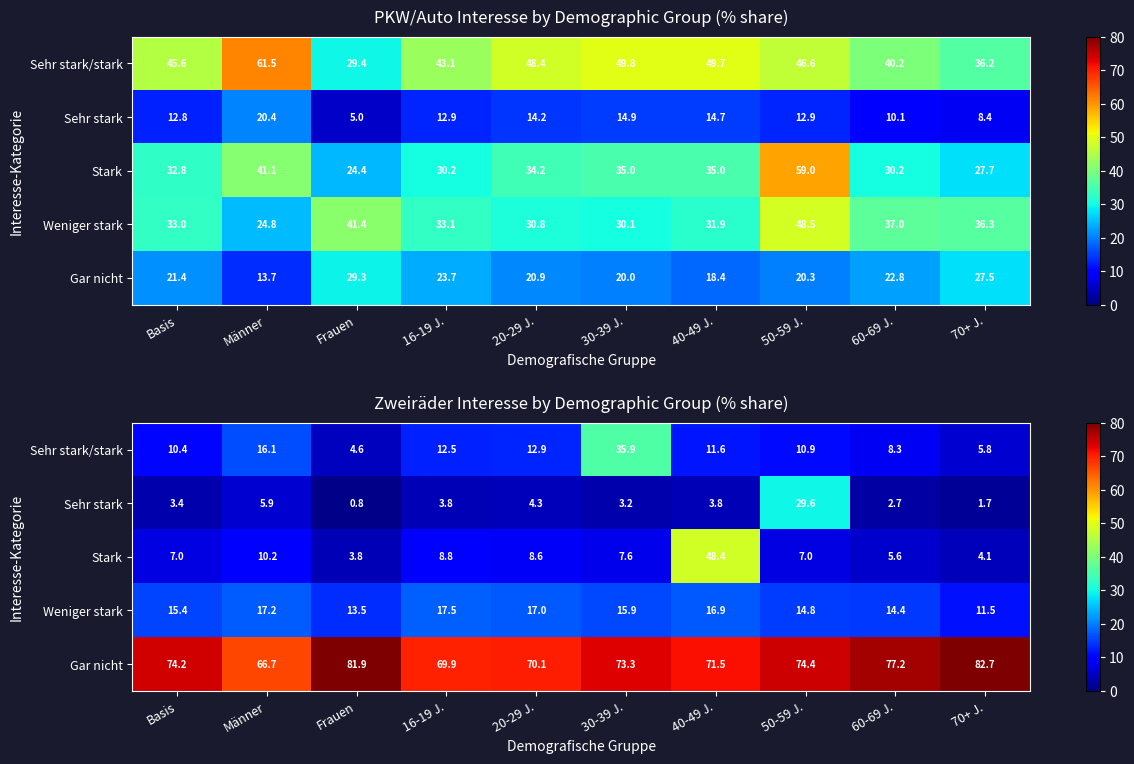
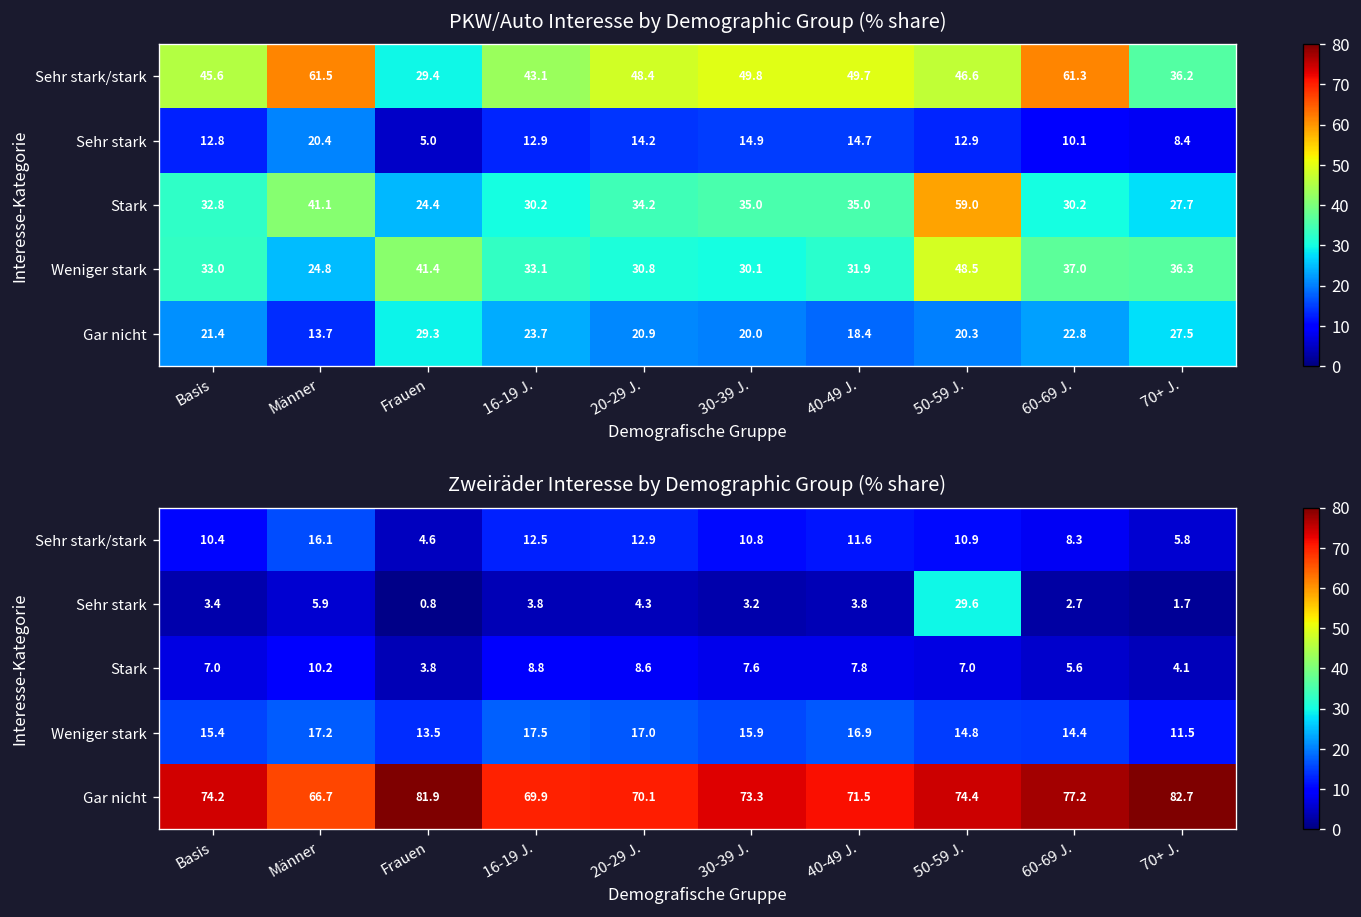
PKW/Auto Interesse by Demographic Group (% share), Sehr stark/stark, 60-69 J.: 40.2 -> 61.3
Zweiräder Interesse by Demographic Group (% share), Sehr stark/stark, 30-39 J.: 35.9 -> 10.8
Zweiräder Interesse by Demographic Group (% share), Stark, 40-49 J.: 48.4 -> 7.8
